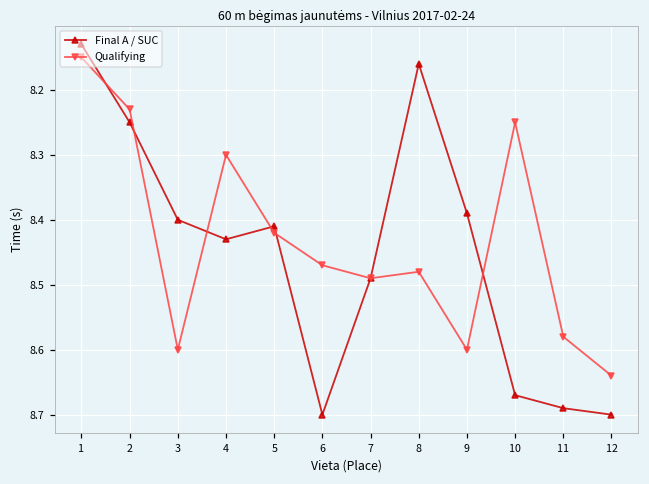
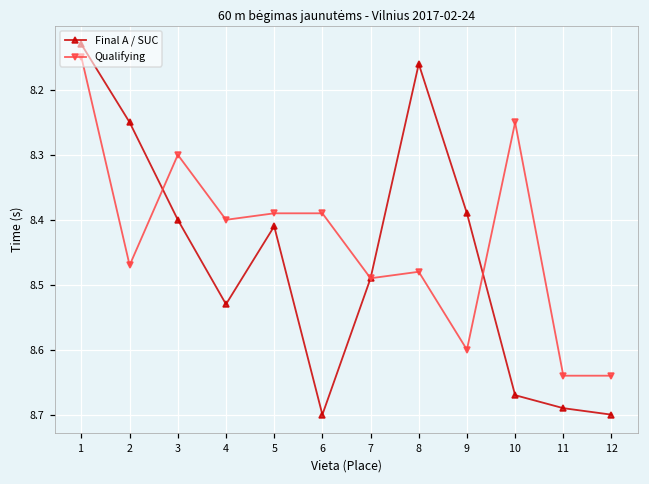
Qualifying, 2: 8.23 -> 8.47
Qualifying, 3: 8.6 -> 8.3
Final A / SUC, 4: 8.43 -> 8.53
Qualifying, 4: 8.3 -> 8.4
Qualifying, 5: 8.42 -> 8.39
Qualifying, 6: 8.47 -> 8.39
Qualifying, 11: 8.58 -> 8.64
